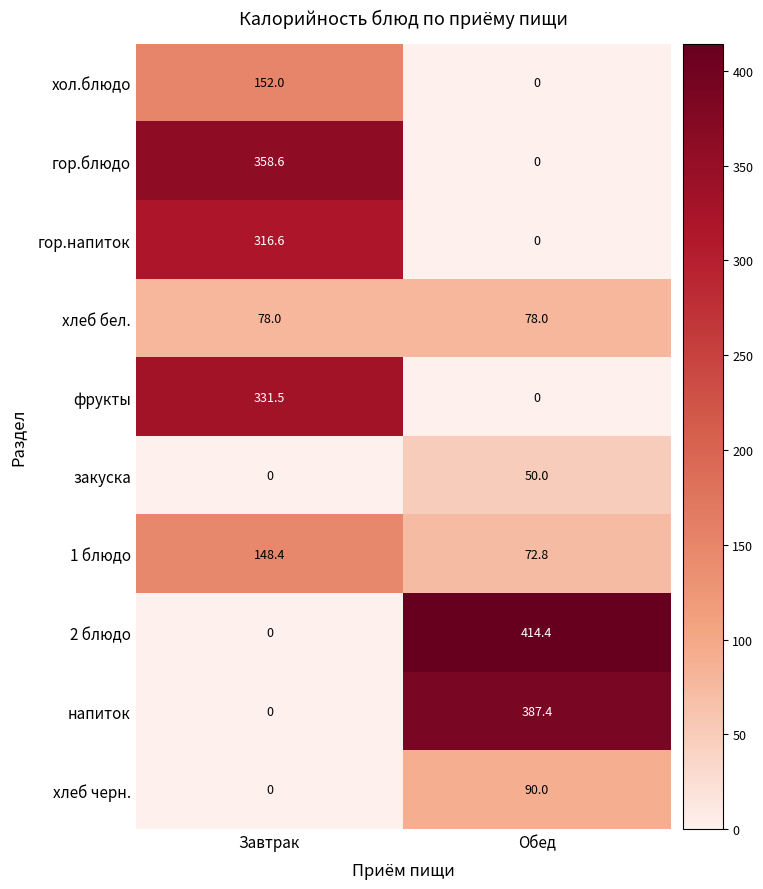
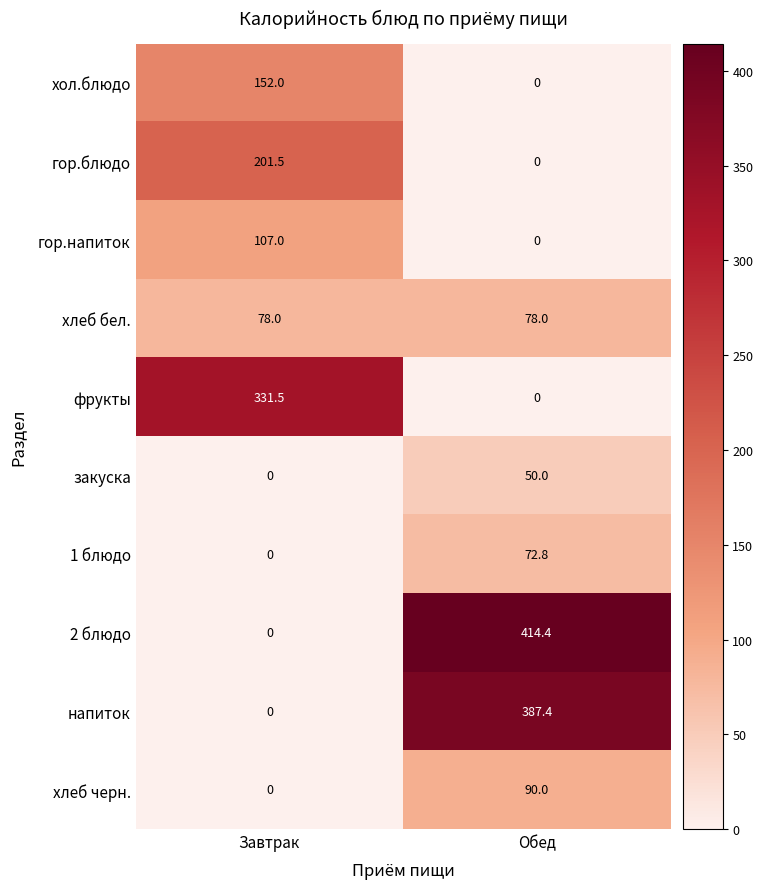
гор.блюдо, Завтрак: 358.6 -> 201.5
гор.напиток, Завтрак: 316.6 -> 107.0
1 блюдо, Завтрак: 148.4 -> 0
